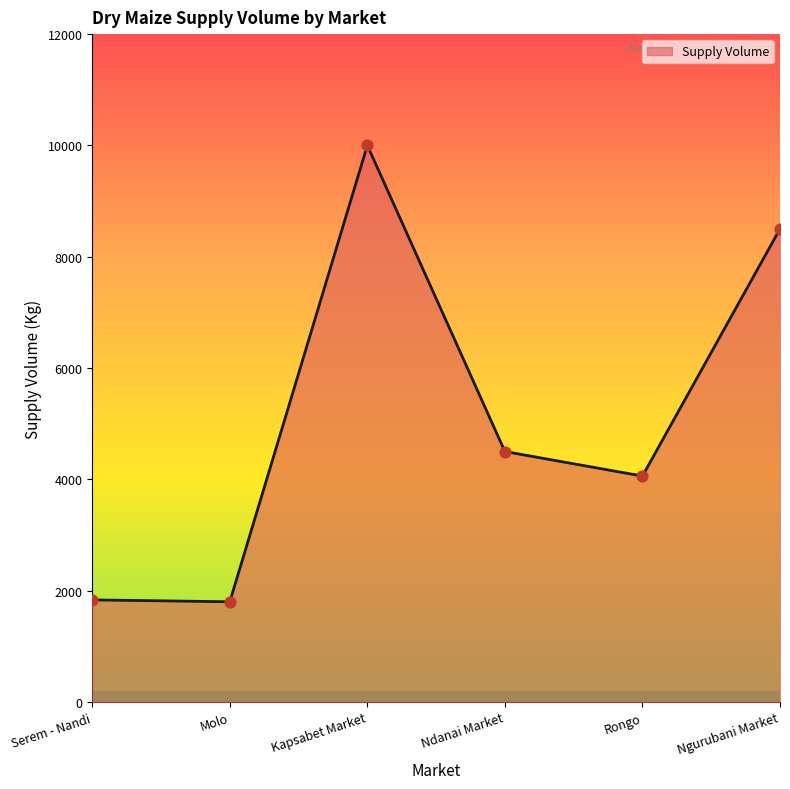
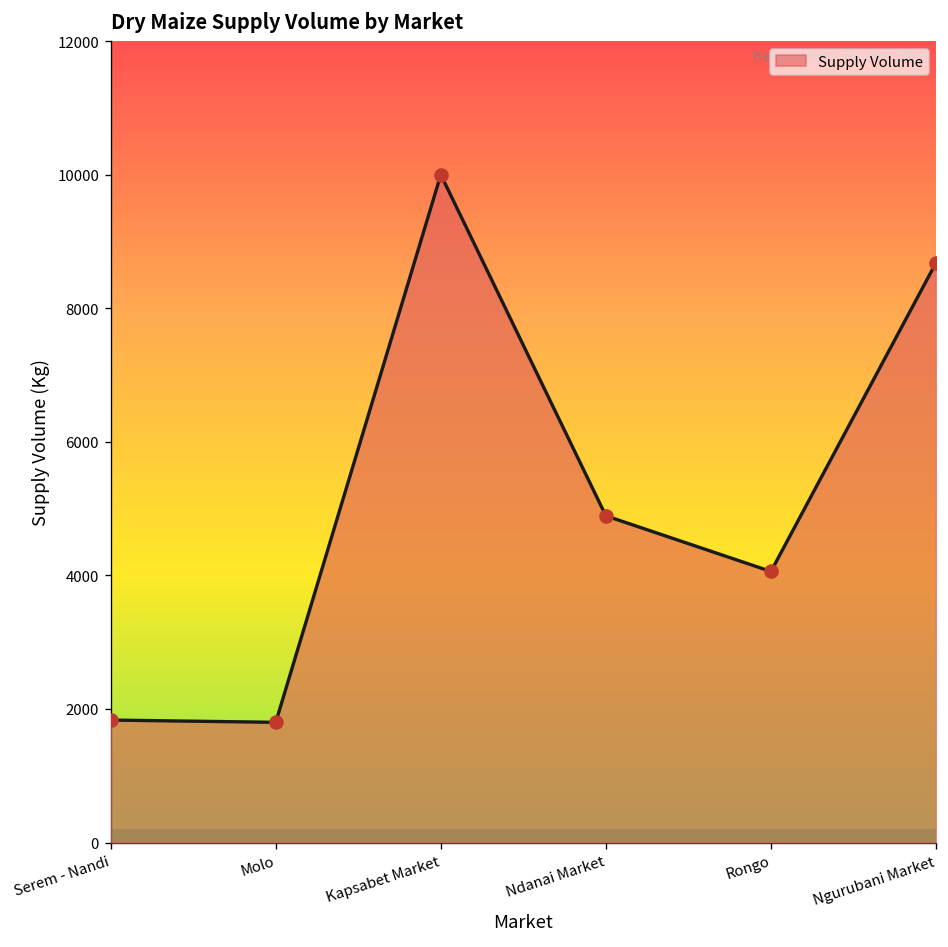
Ndanai Market: 4500 -> 4900
Ngurubani Market: 8500 -> 8700
